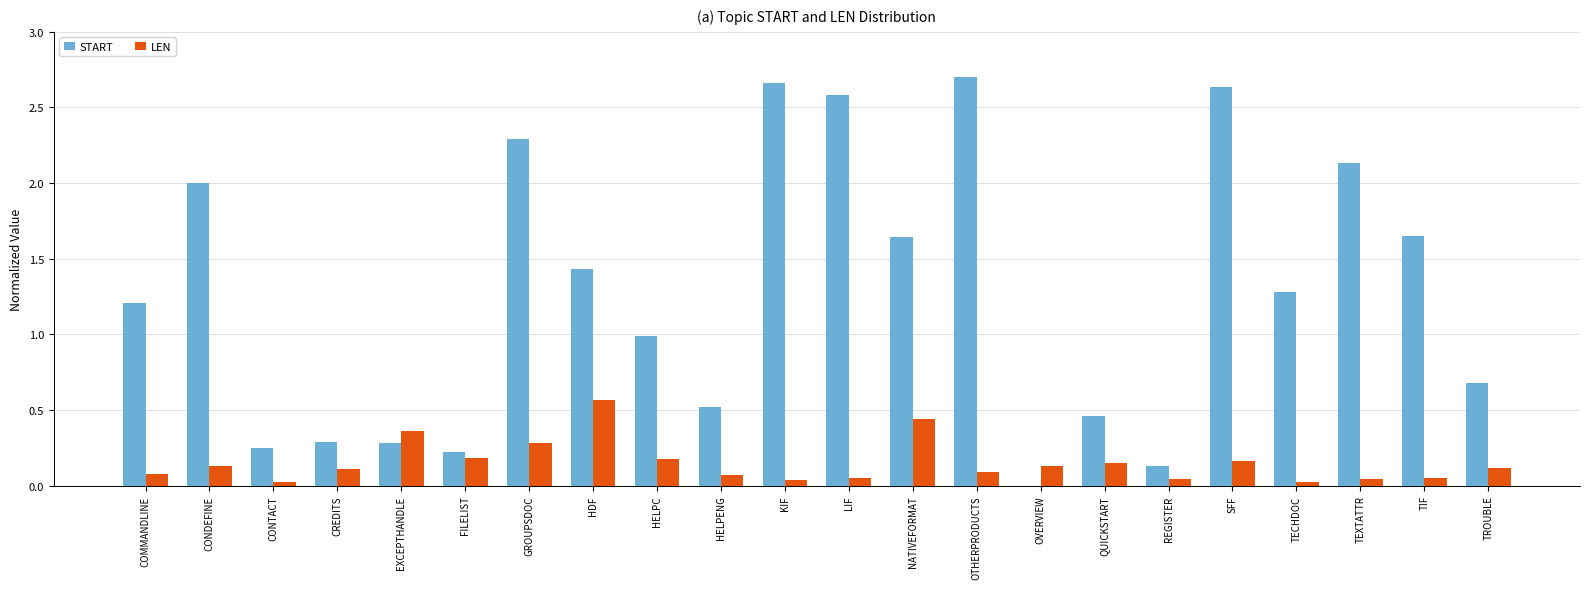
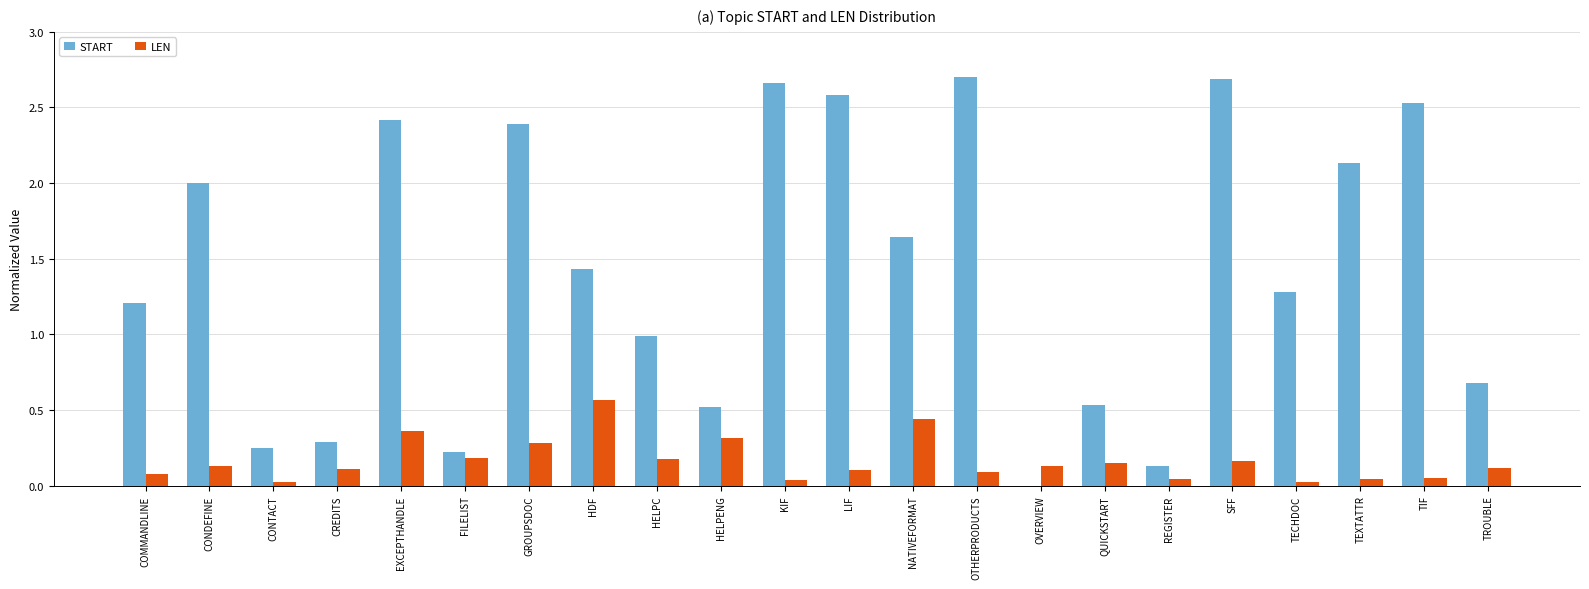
START, EXCEPTHANDLE: 0.28 -> 2.42
START, GROUPSDOC: 2.29 -> 2.39
LEN, HELPENG: 0.07 -> 0.32
LEN, LIF: 0.05 -> 0.11
START, QUICKSTART: 0.46 -> 0.53
START, SFF: 2.63 -> 2.69
START, TIF: 1.65 -> 2.53
